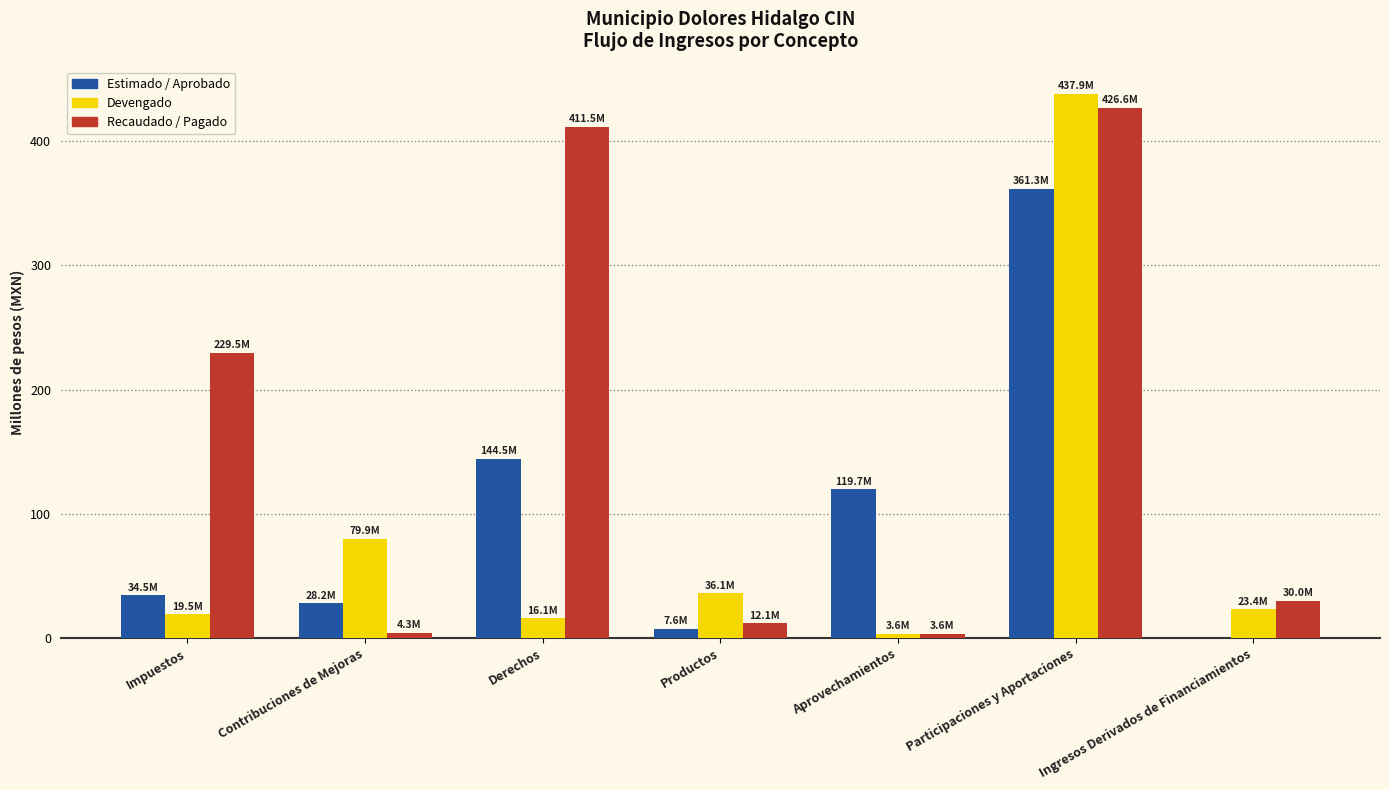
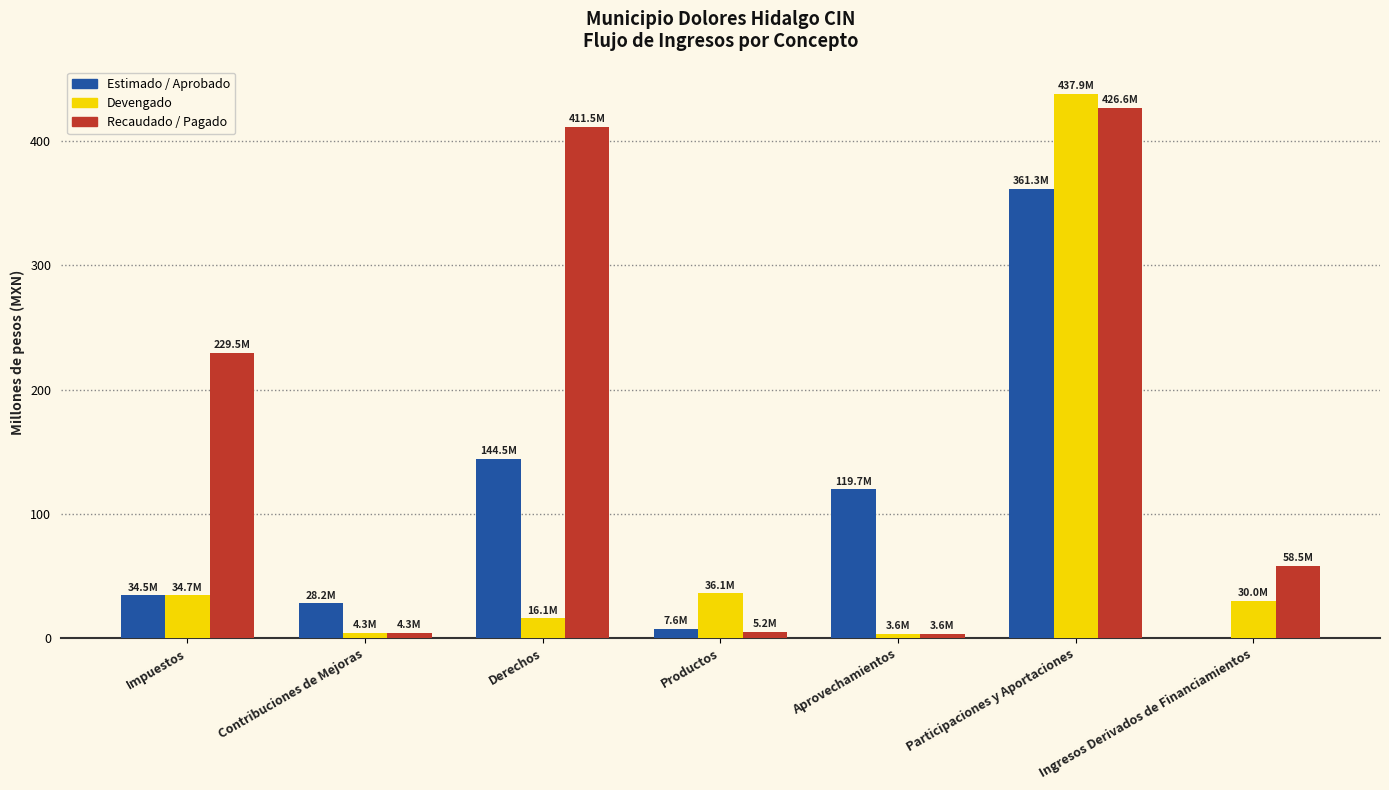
Devengado, Impuestos: 19.5M -> 34.7M
Devengado, Contribuciones de Mejoras: 79.9M -> 4.3M
Recaudado / Pagado, Productos: 12.1M -> 5.2M
Devengado, Ingresos Derivados de Financiamientos: 23.4M -> 30.0M
Recaudado / Pagado, Ingresos Derivados de Financiamientos: 30.0M -> 58.5M
